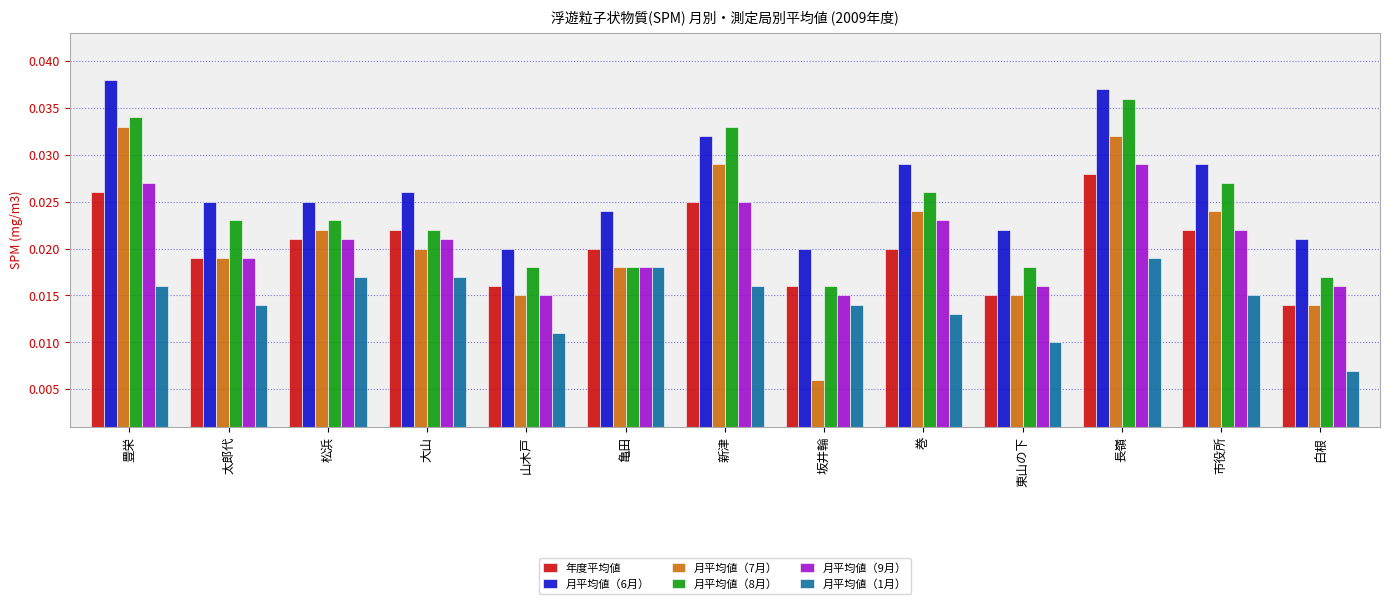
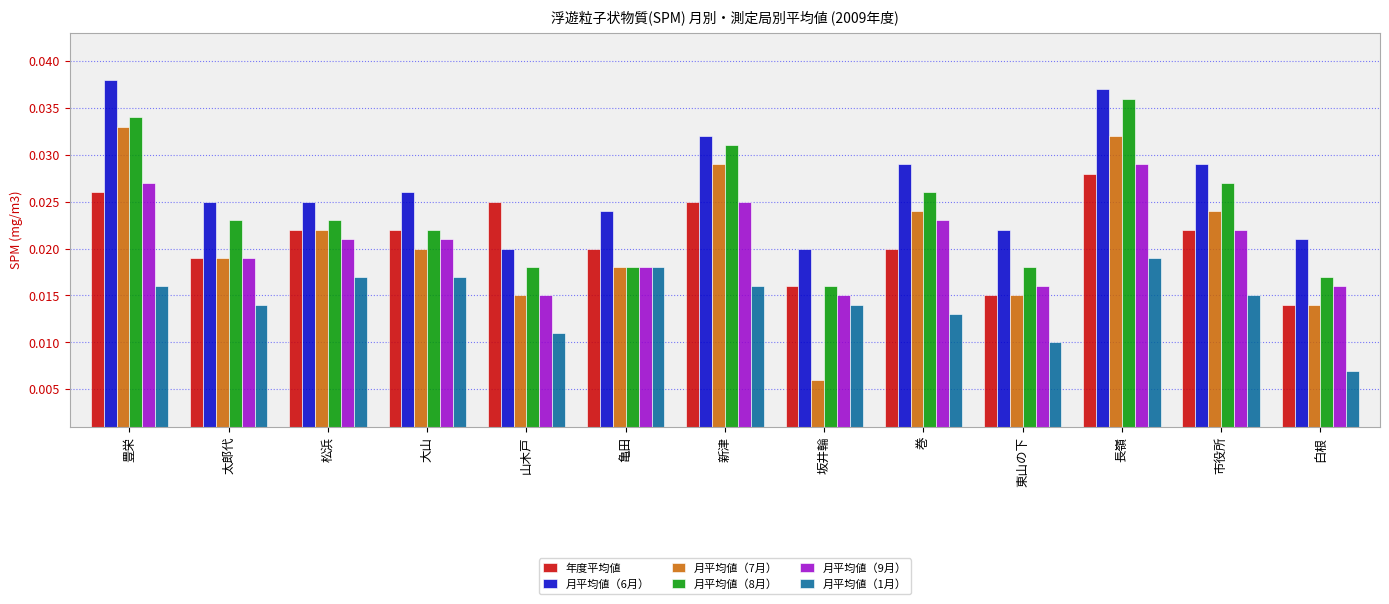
年度平均値, 松浜: 0.021 -> 0.022
年度平均値, 山木戸: 0.016 -> 0.025
月平均値（8月）, 新津: 0.033 -> 0.031
